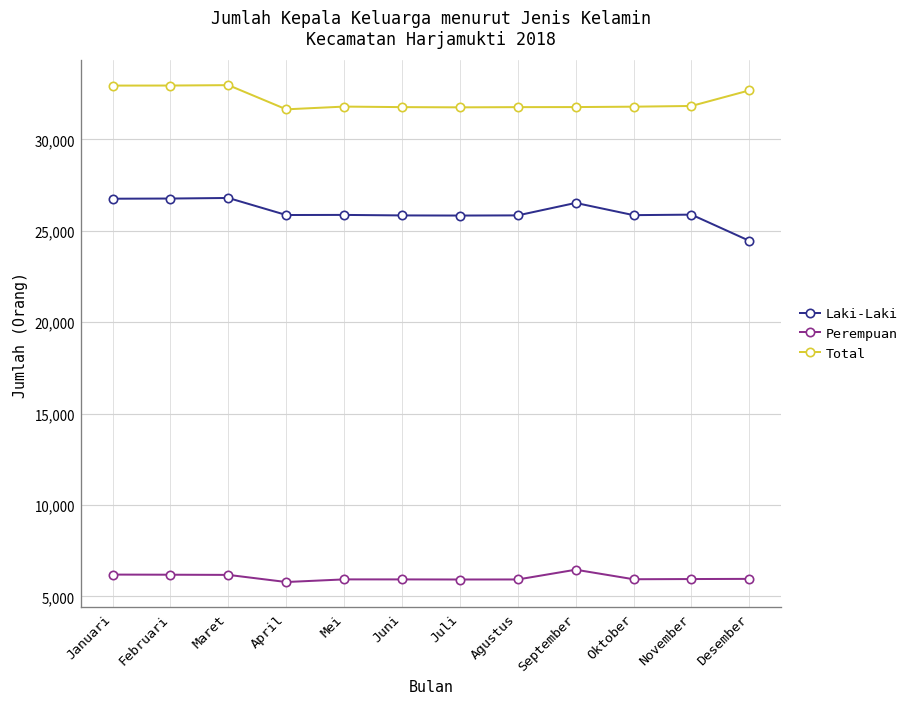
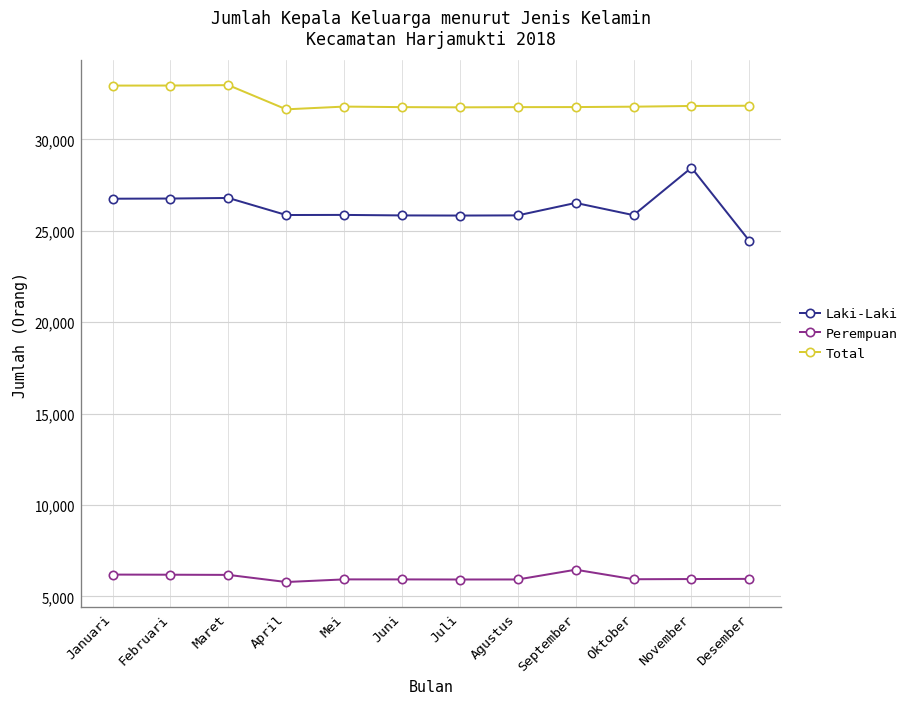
Laki-Laki, November: 25,900 -> 28,400
Total, Desember: 32,700 -> 31,800
